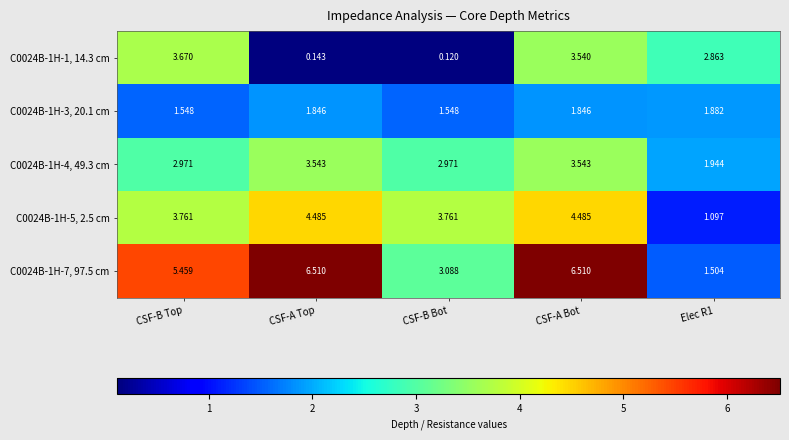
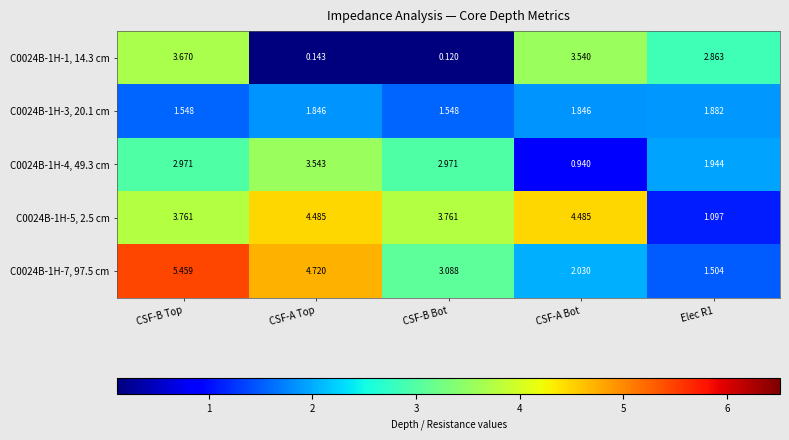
C0024B-1H-4, 49.3 cm, CSF-A Bot: 3.543 -> 0.940
C0024B-1H-7, 97.5 cm, CSF-A Top: 6.510 -> 4.720
C0024B-1H-7, 97.5 cm, CSF-A Bot: 6.510 -> 2.030
